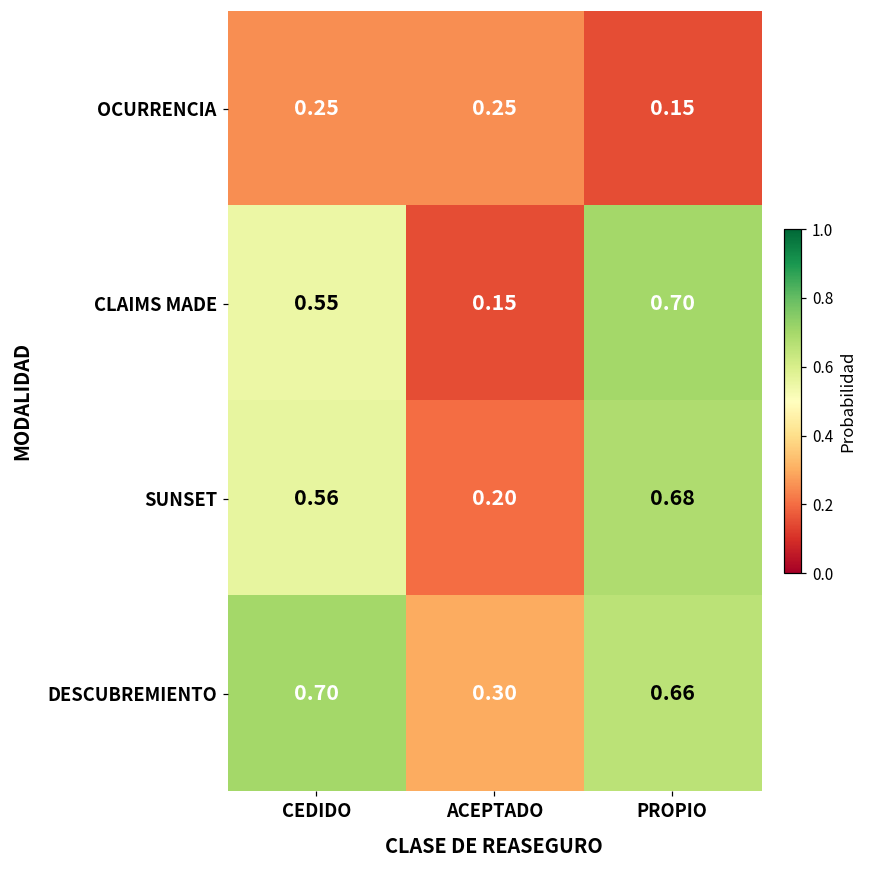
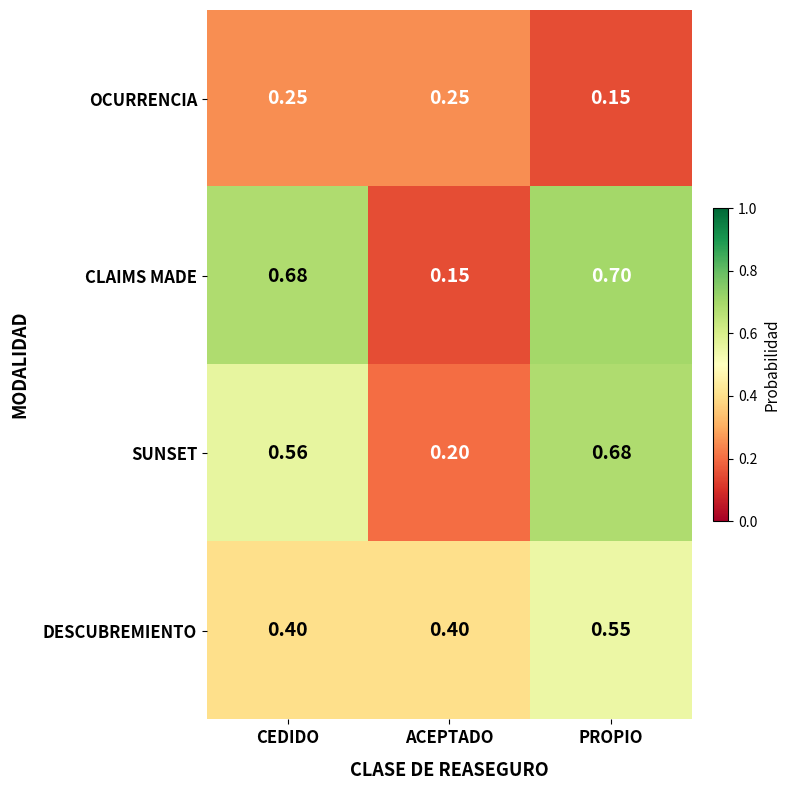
CLAIMS MADE, CEDIDO: 0.55 -> 0.68
DESCUBREMIENTO, CEDIDO: 0.70 -> 0.40
DESCUBREMIENTO, ACEPTADO: 0.30 -> 0.40
DESCUBREMIENTO, PROPIO: 0.66 -> 0.55
